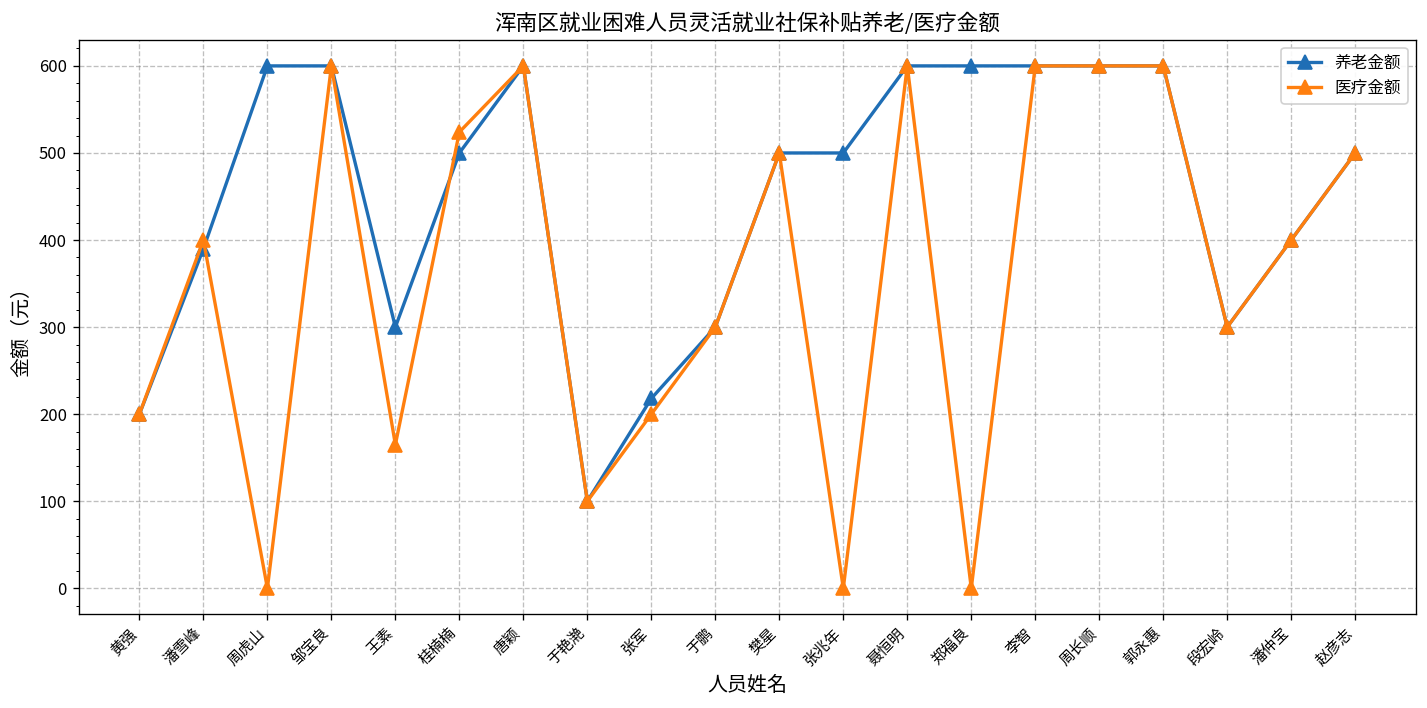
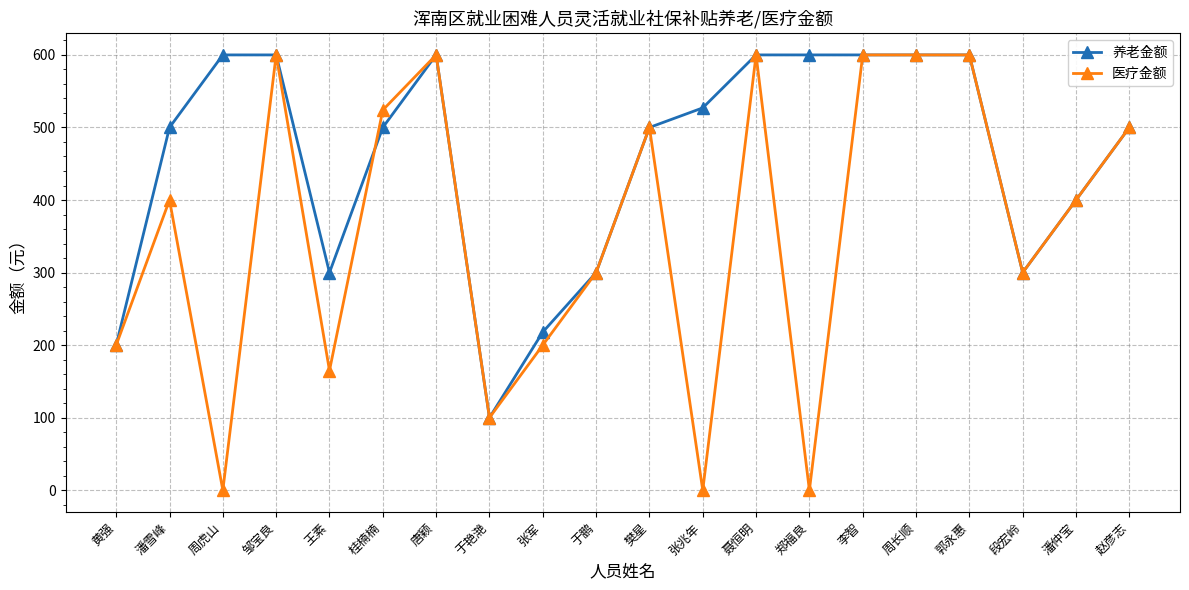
养老金额, 潘雪峰: 390 -> 500
养老金额, 张兆年: 500 -> 530
